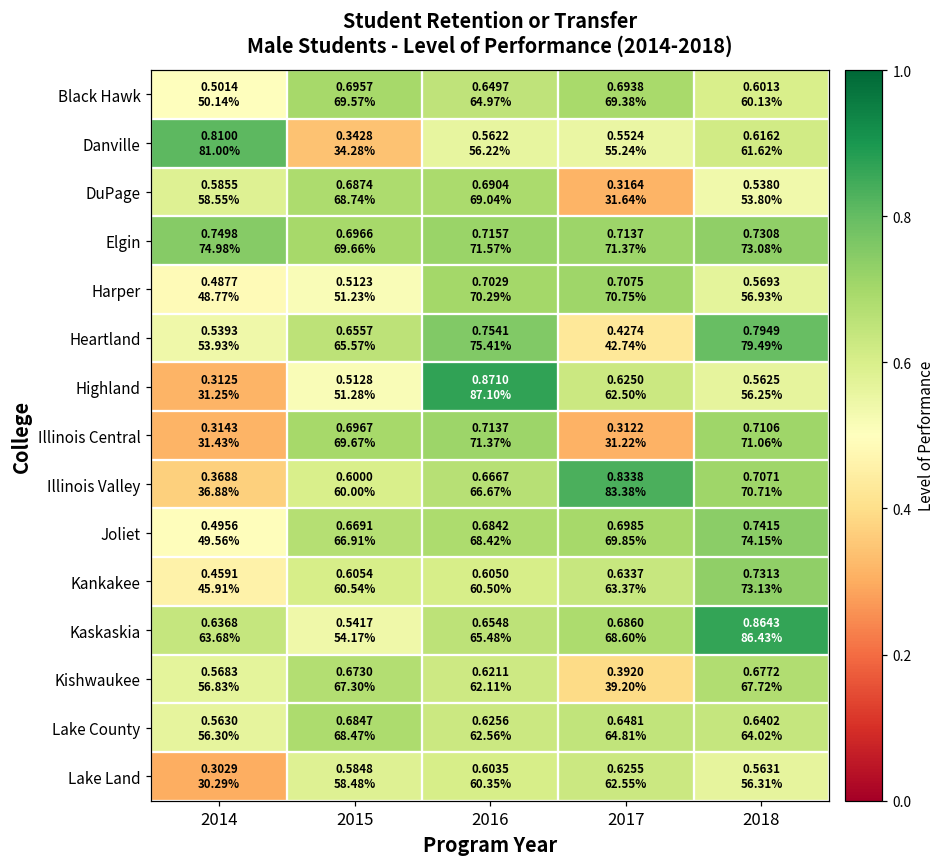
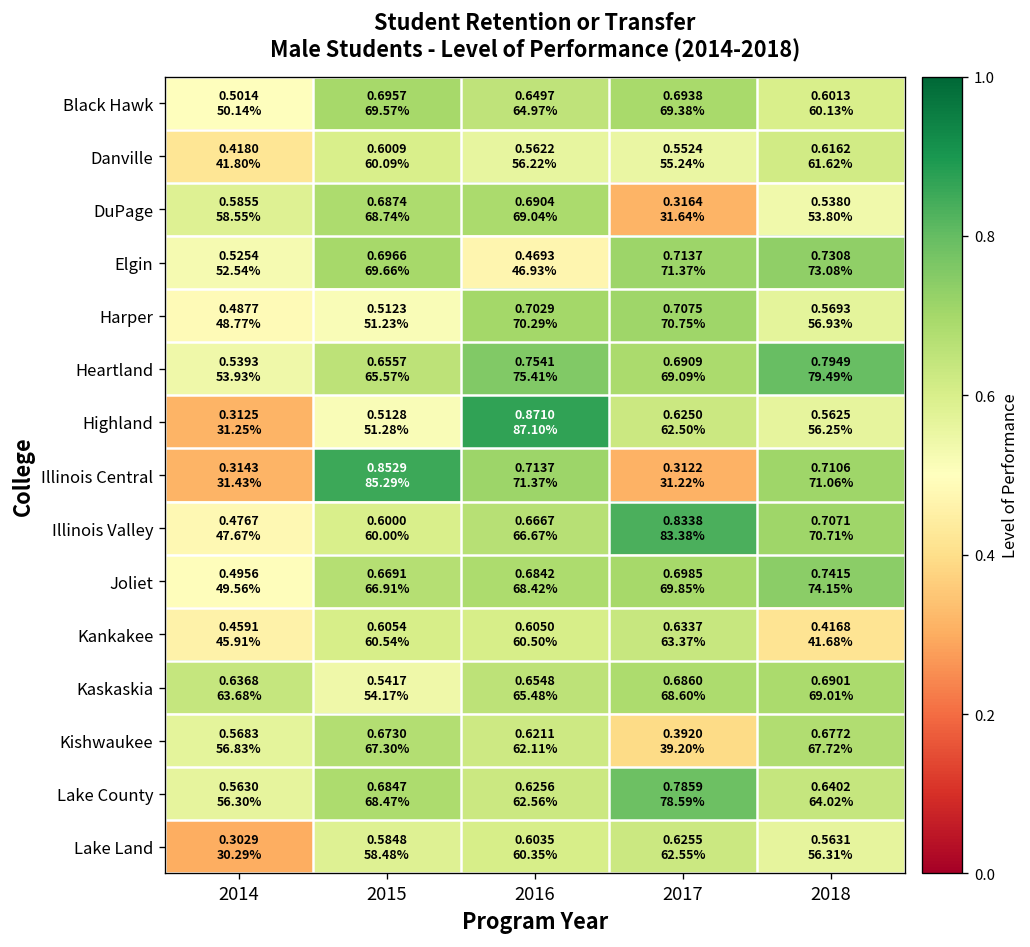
Danville, 2014: 0.8100 81.00% -> 0.4180 41.80%
Danville, 2015: 0.3428 34.28% -> 0.6009 60.09%
Elgin, 2014: 0.7498 74.98% -> 0.5254 52.54%
Elgin, 2016: 0.7157 71.57% -> 0.4693 46.93%
Heartland, 2017: 0.4274 42.74% -> 0.6909 69.09%
Illinois Central, 2015: 0.6967 69.67% -> 0.8529 85.29%
Illinois Valley, 2014: 0.3688 36.88% -> 0.4767 47.67%
Kankakee, 2018: 0.7313 73.13% -> 0.4168 41.68%
Kaskaskia, 2018: 0.8643 86.43% -> 0.6901 69.01%
Lake County, 2017: 0.6481 64.81% -> 0.7859 78.59%
